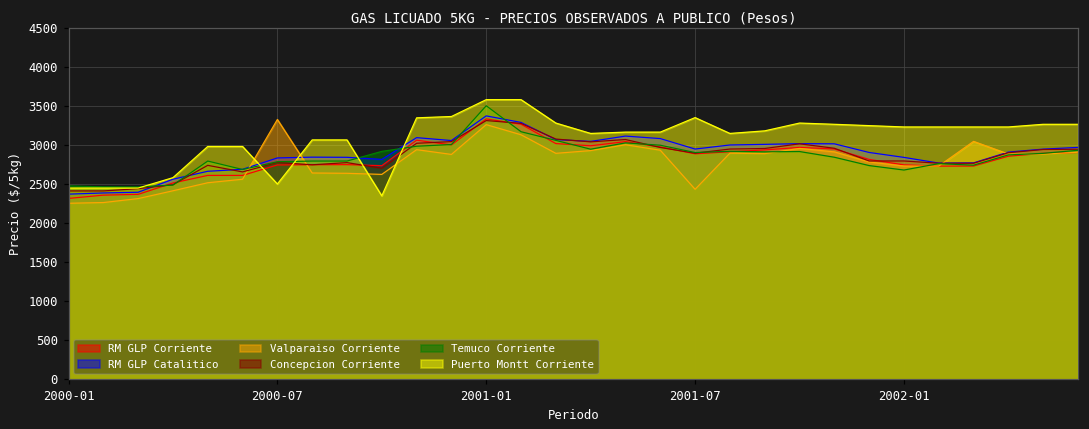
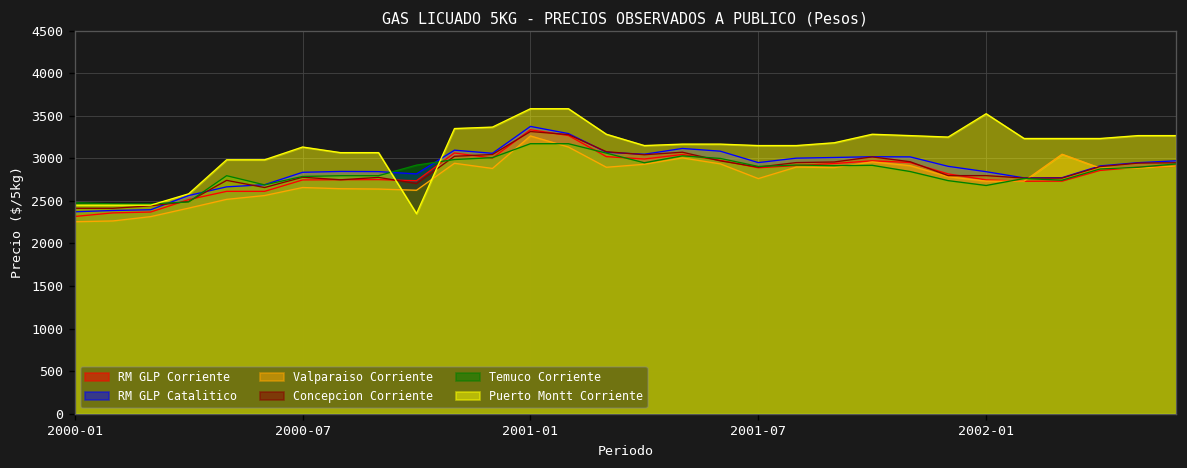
Valparaiso Corriente, 2000-07: 3300 -> 2700
Puerto Montt Corriente, 2000-07: 2500 -> 3100
Temuco Corriente, 2001-01: 3500 -> 3200
Valparaiso Corriente, 2001-07: 2400 -> 2800
Puerto Montt Corriente, 2001-07: 3400 -> 3200
Puerto Montt Corriente, 2002-01: 3200 -> 3500
